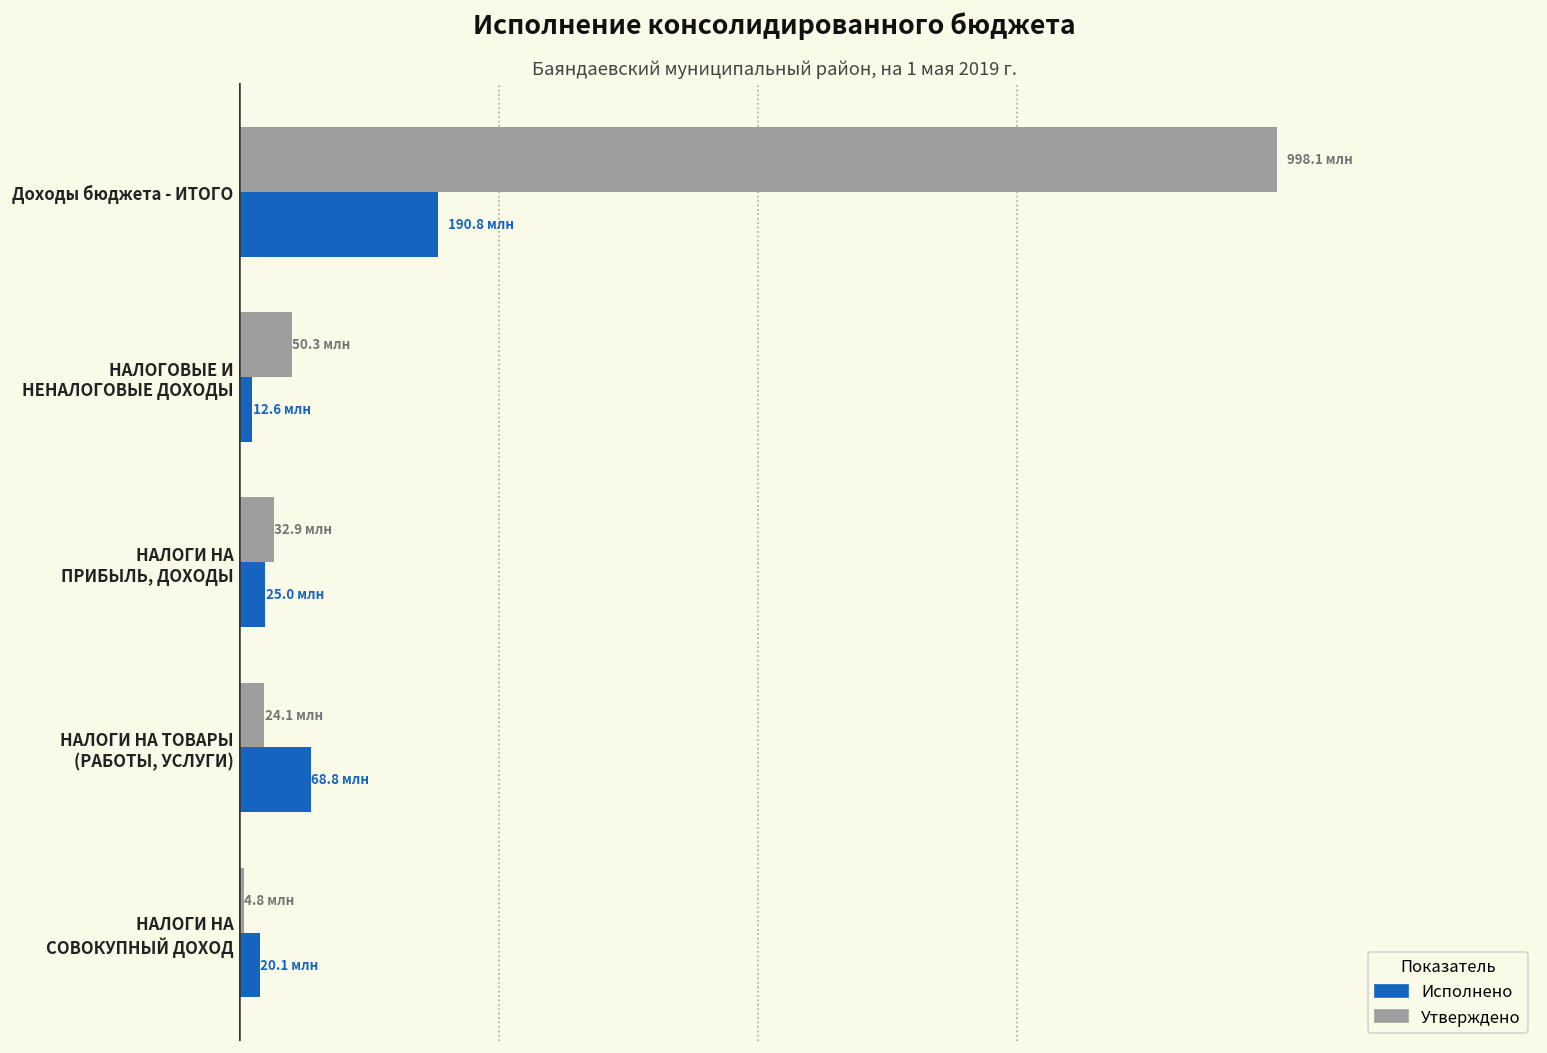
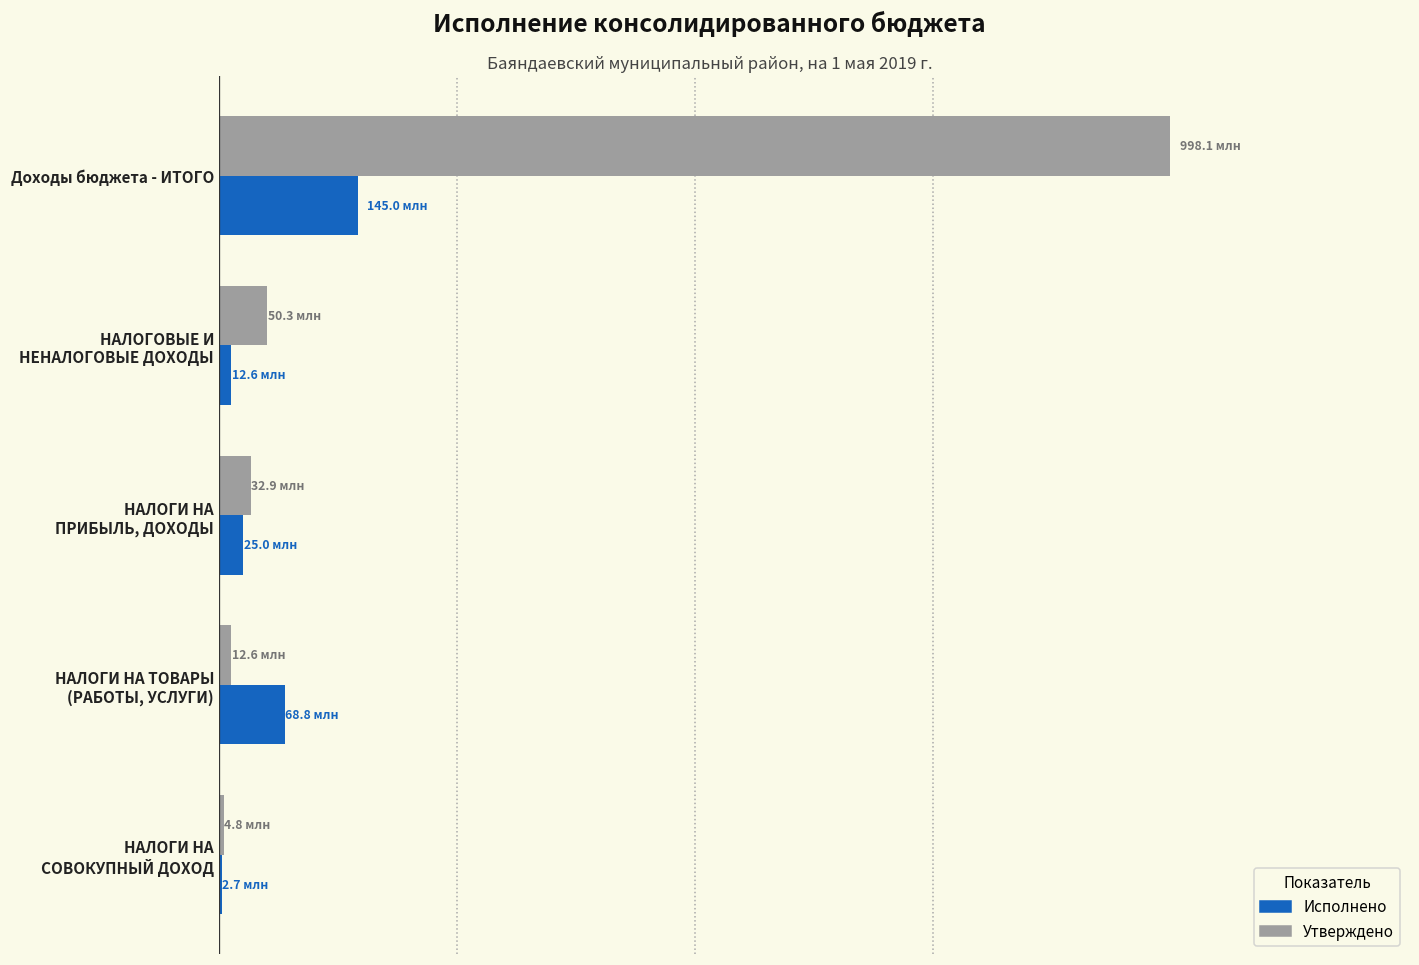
Исполнено, Доходы бюджета - ИТОГО: 190.8 -> 145.0
Утверждено, НАЛОГИ НА ТОВАРЫ (РАБОТЫ, УСЛУГИ): 24.1 -> 12.6
Исполнено, НАЛОГИ НА СОВОКУПНЫЙ ДОХОД: 20.1 -> 2.7
